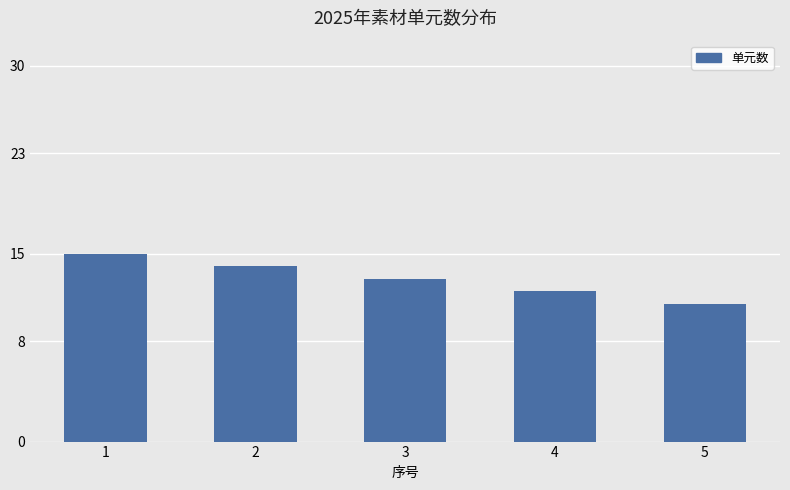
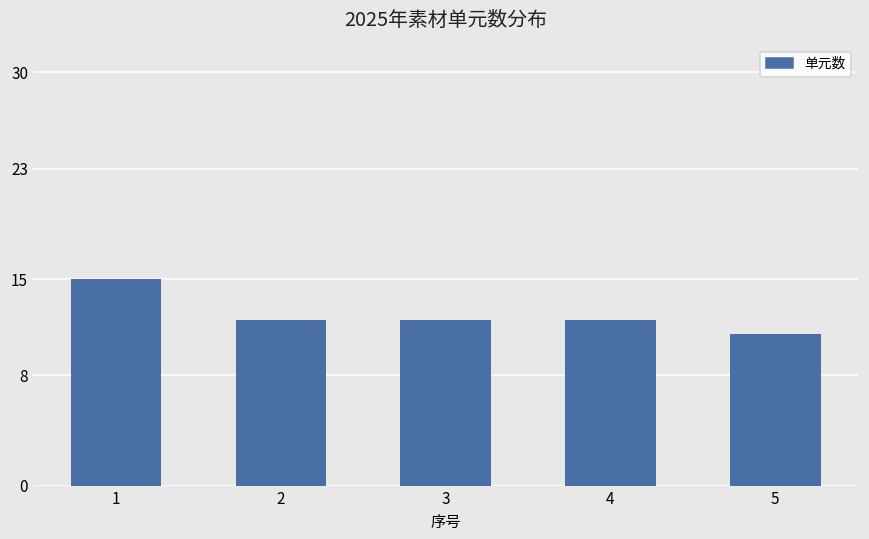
2: 14 -> 12
3: 13 -> 12
